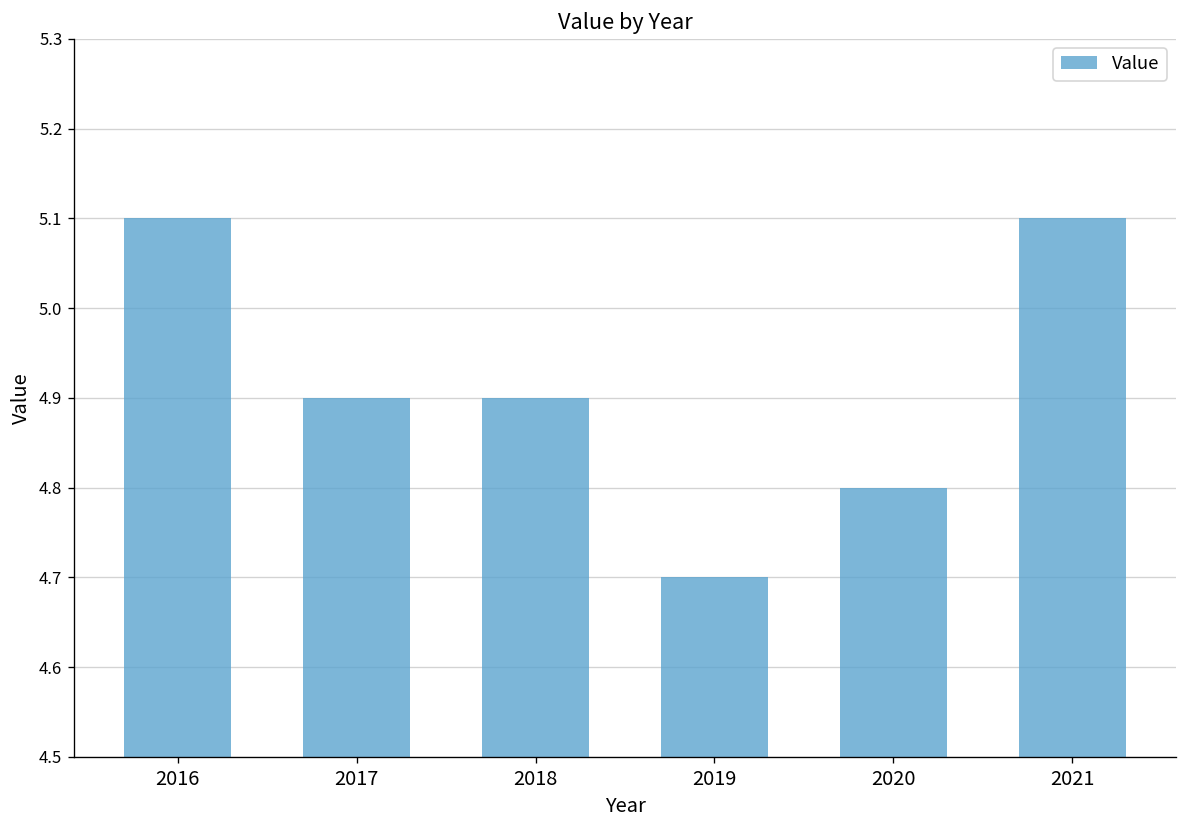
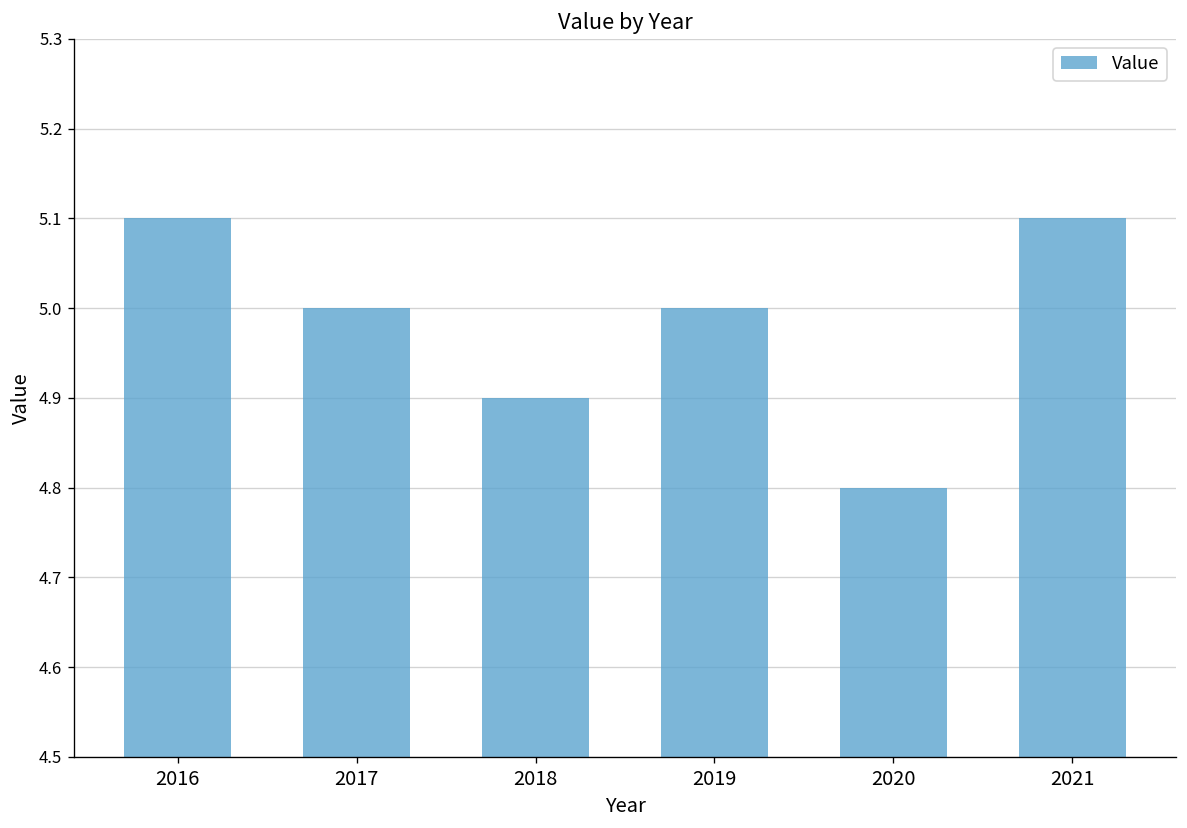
2017: 4.9 -> 5.0
2019: 4.7 -> 5.0
